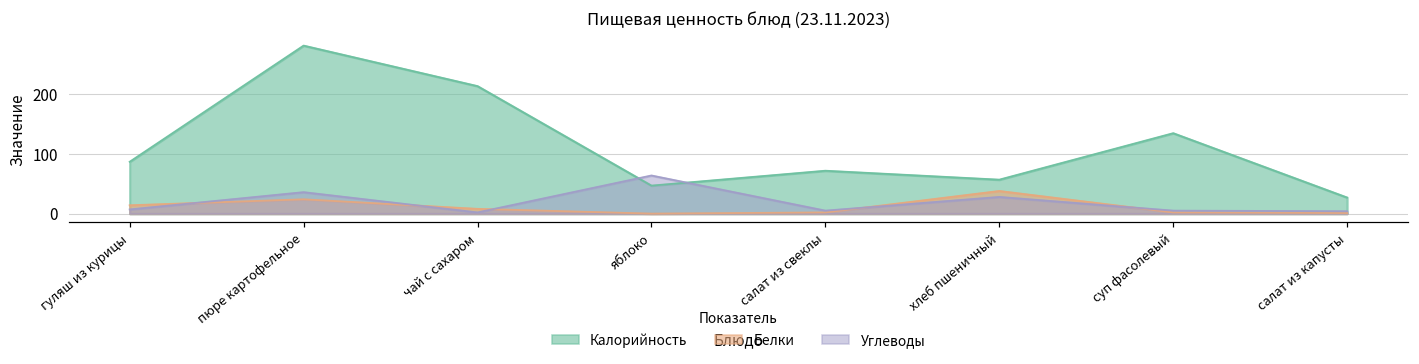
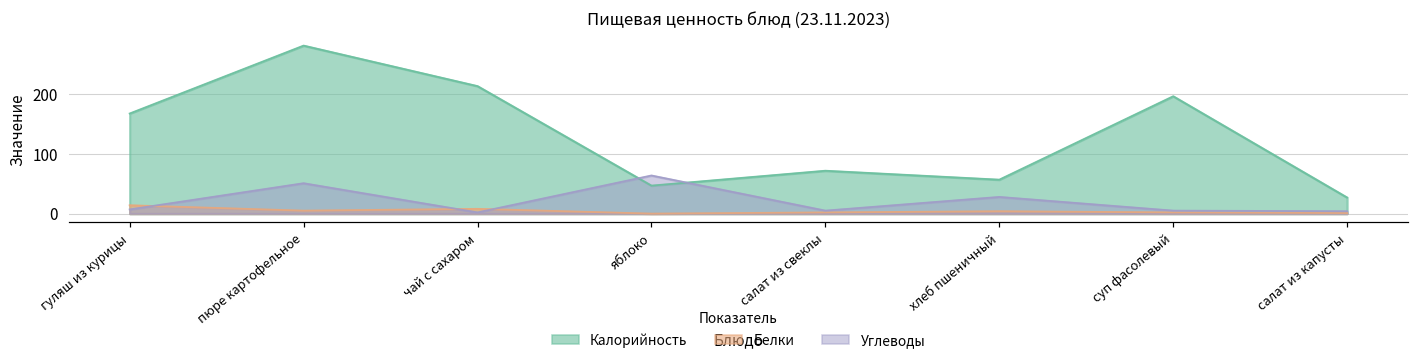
Калорийность, гуляш из курицы: 90 -> 170
Белки, пюре картофельное: 20 -> 10
Углеводы, пюре картофельное: 40 -> 50
Белки, хлеб пшеничный: 40 -> 0
Калорийность, суп фасолевый: 140 -> 200
